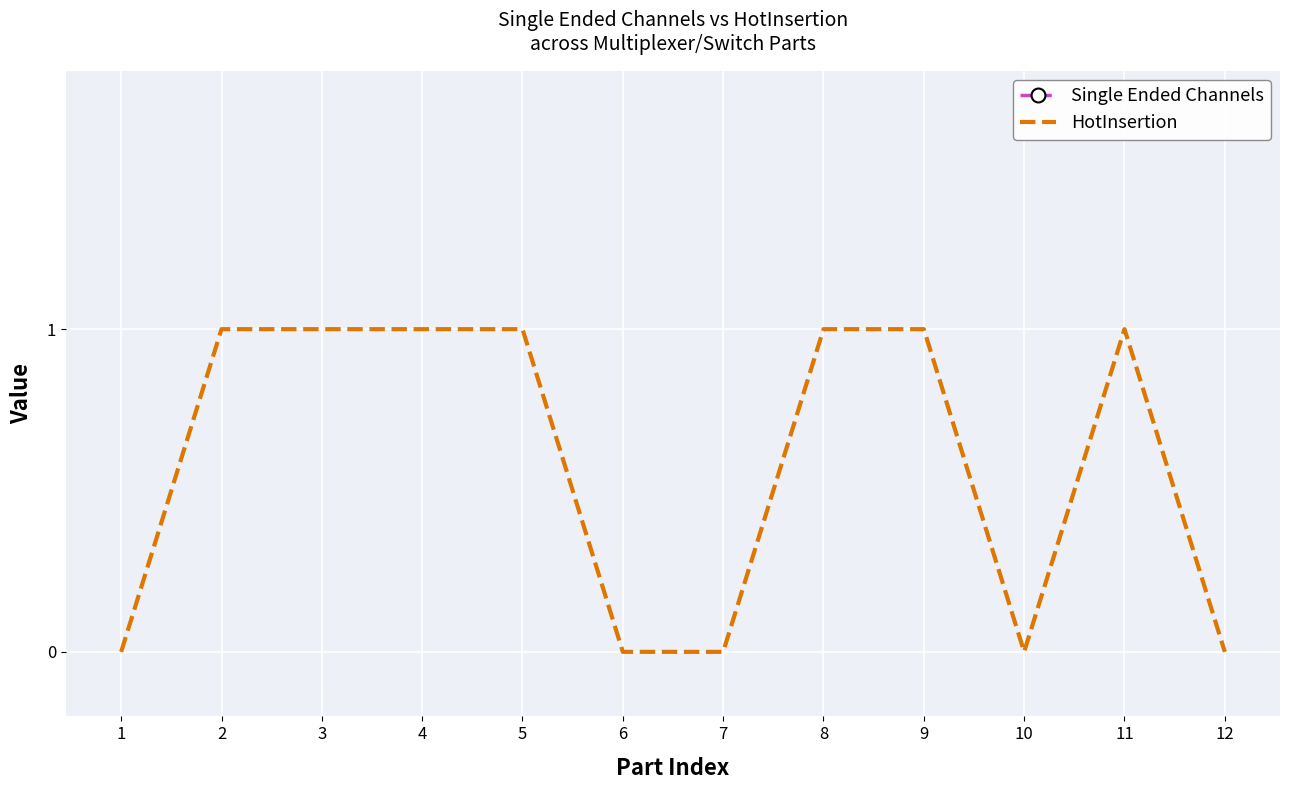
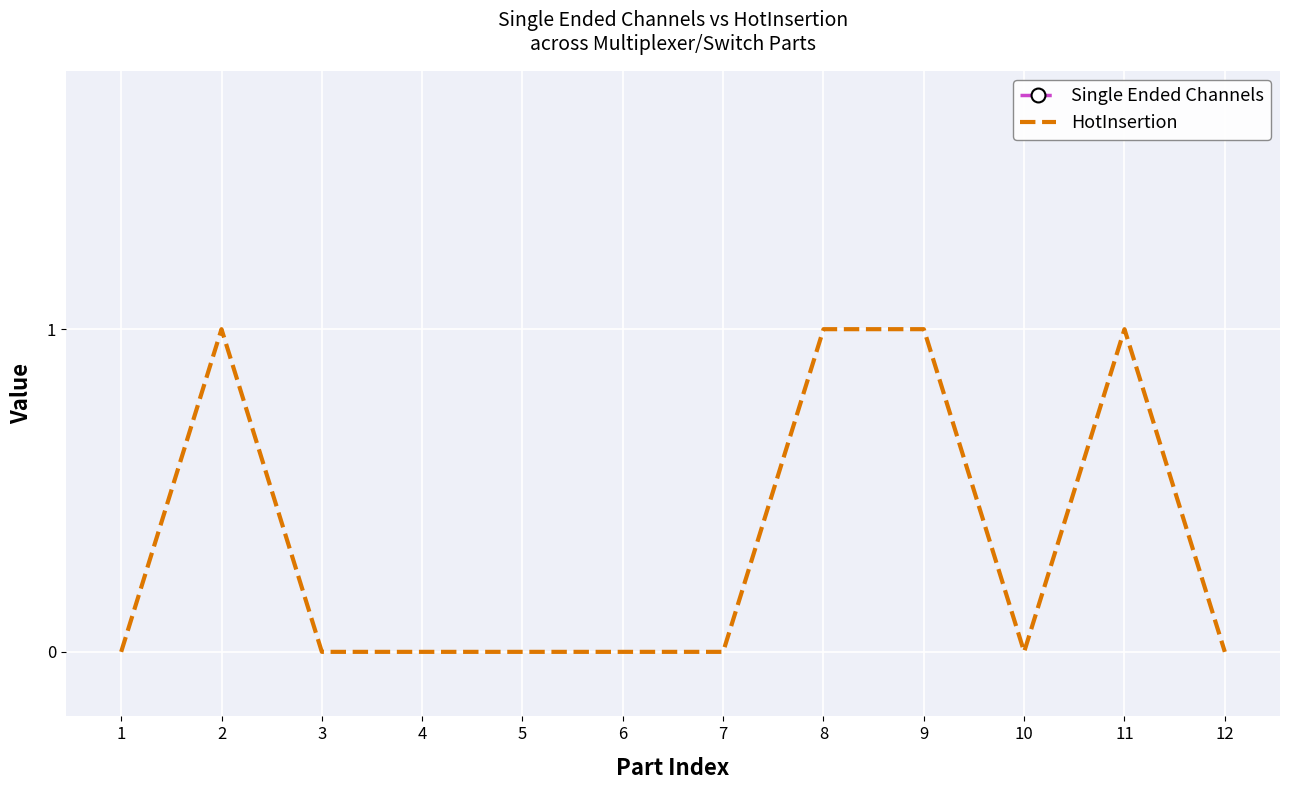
HotInsertion, 3: 1 -> 0
HotInsertion, 4: 1 -> 0
HotInsertion, 5: 1 -> 0
